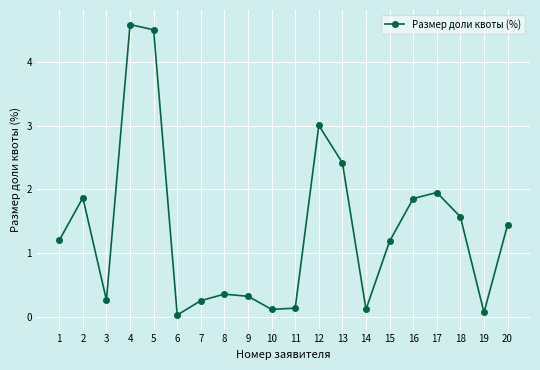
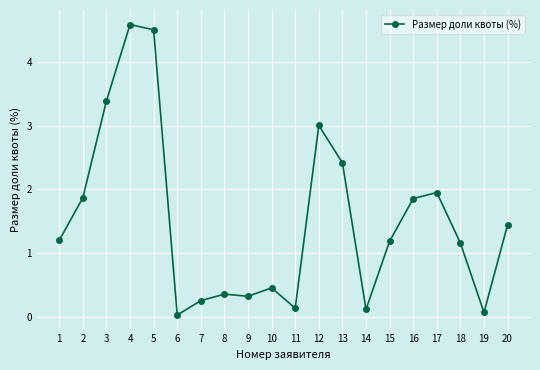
3: 0.3 -> 3.4
10: 0.1 -> 0.5
18: 1.6 -> 1.2
